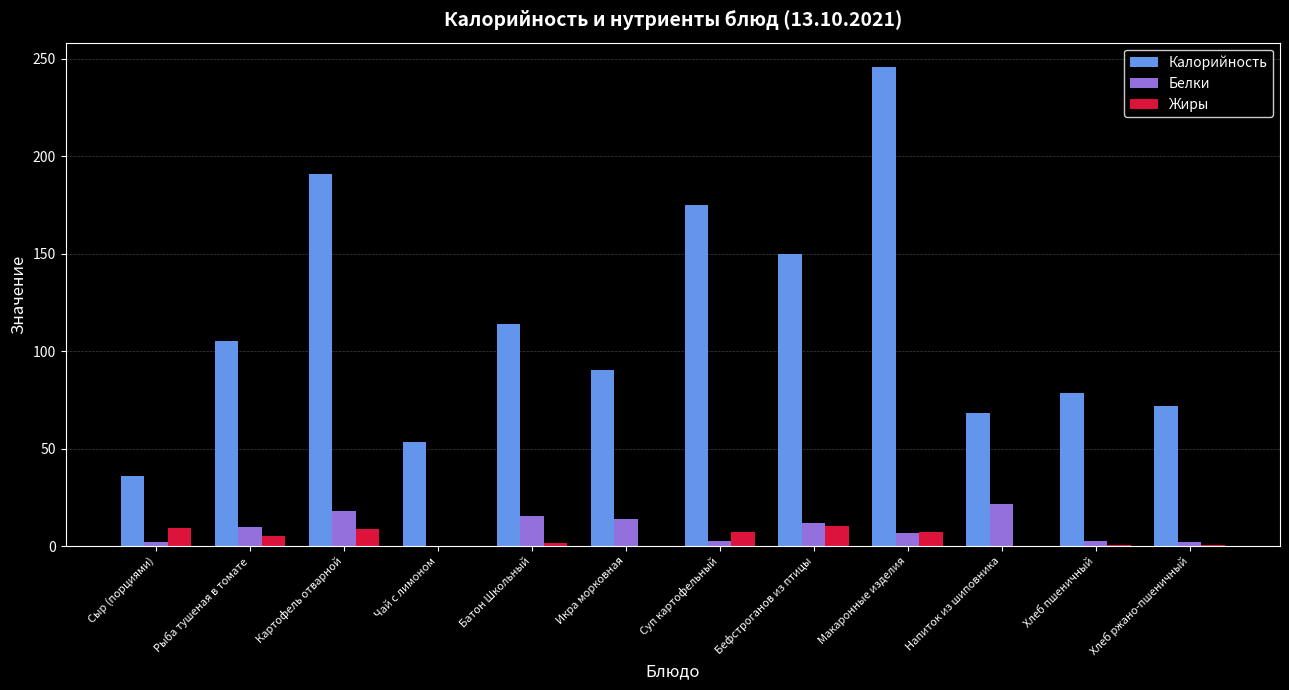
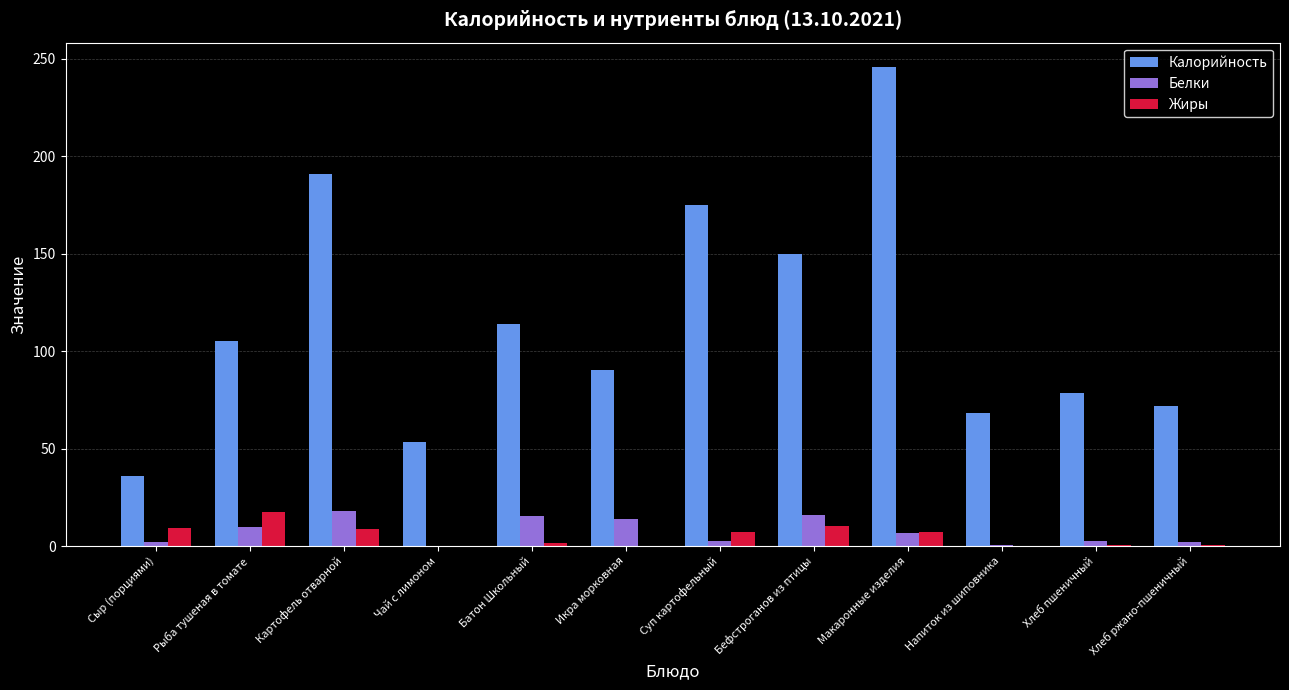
Жиры, Рыба тушеная в томате: 5 -> 18
Белки, Бефстроганов из птицы: 12 -> 16
Белки, Напиток из шиповника: 22 -> 1
